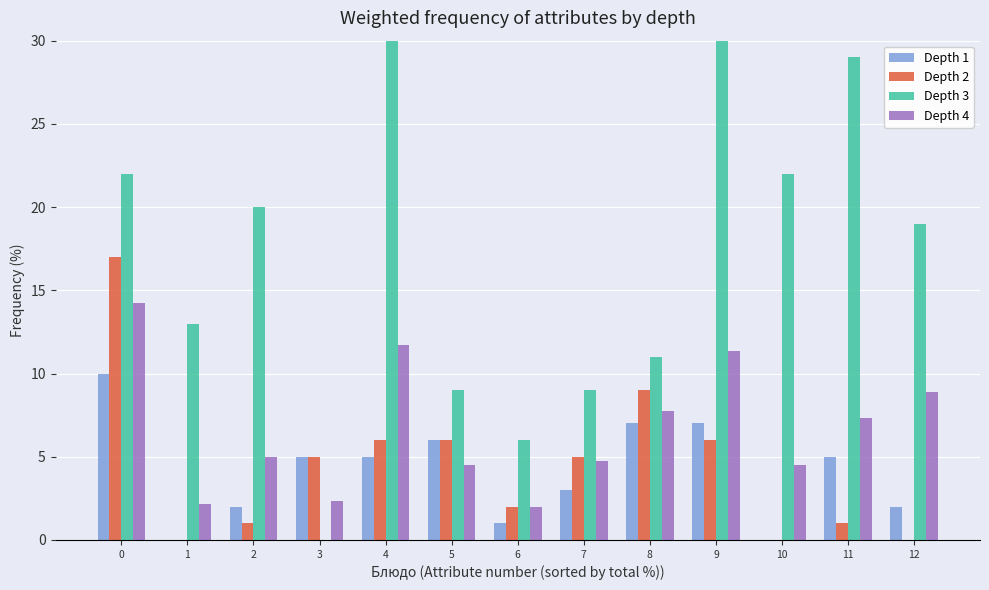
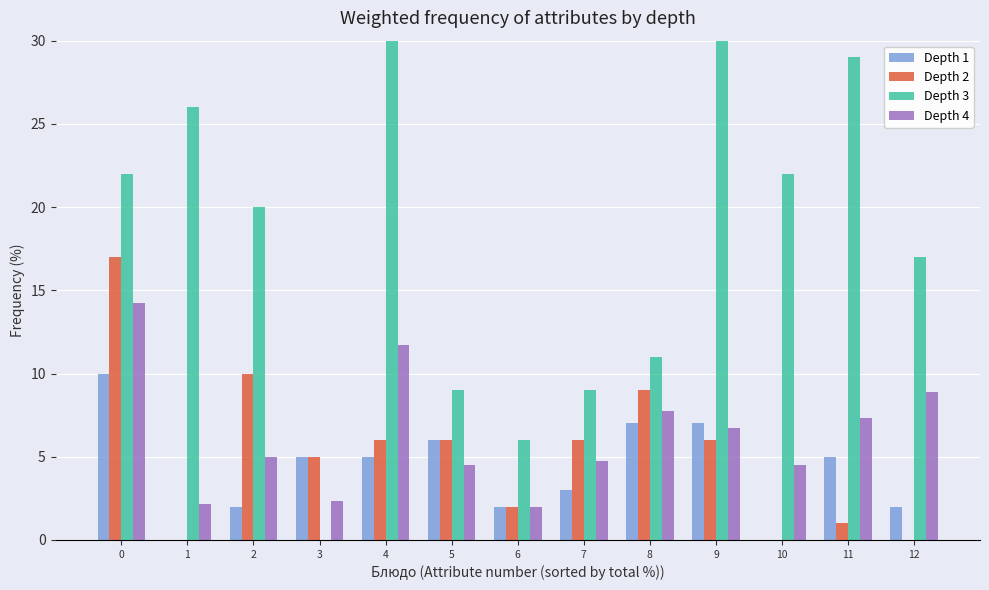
Depth 3, 1: 13 -> 26
Depth 2, 2: 1 -> 10
Depth 1, 6: 1 -> 2
Depth 2, 7: 5 -> 6
Depth 4, 9: 11.4 -> 6.7
Depth 3, 12: 19 -> 17
